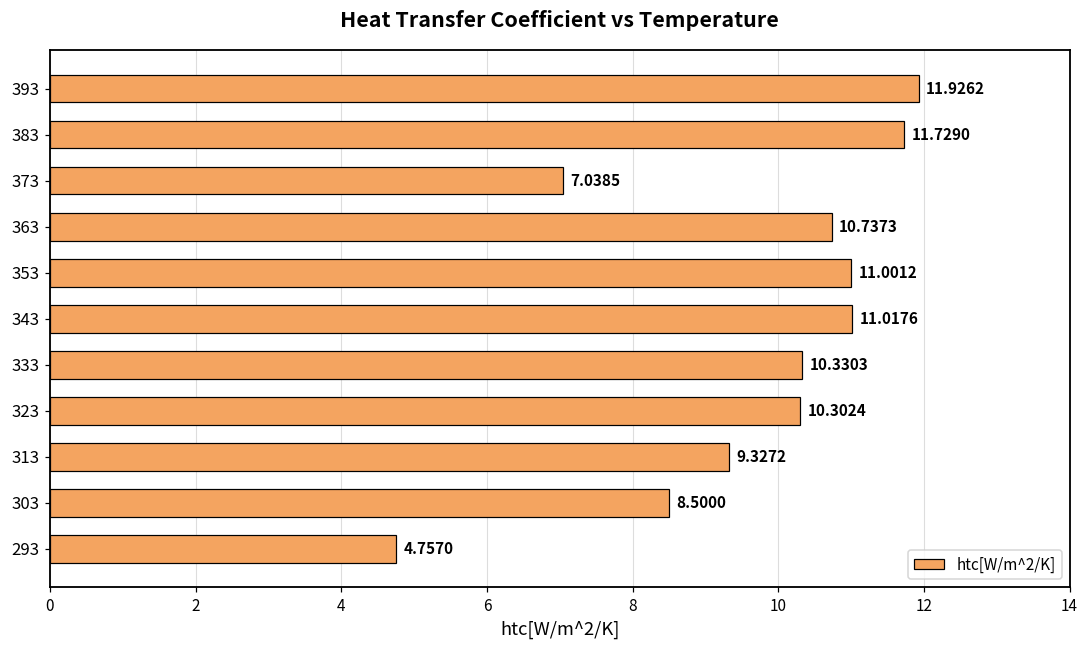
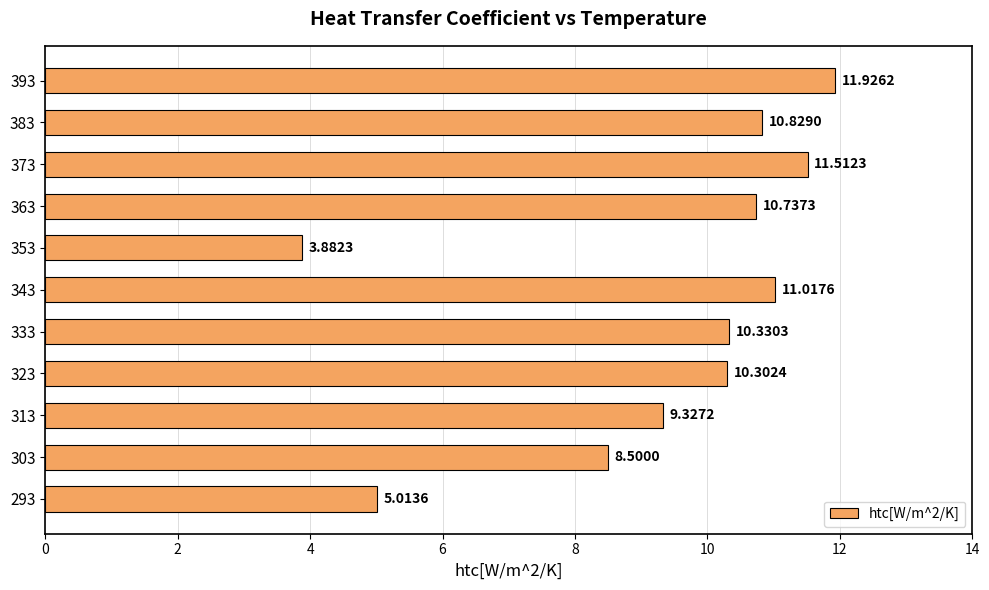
383: 11.7290 -> 10.8290
373: 7.0385 -> 11.5123
353: 11.0012 -> 3.8823
293: 4.7570 -> 5.0136
